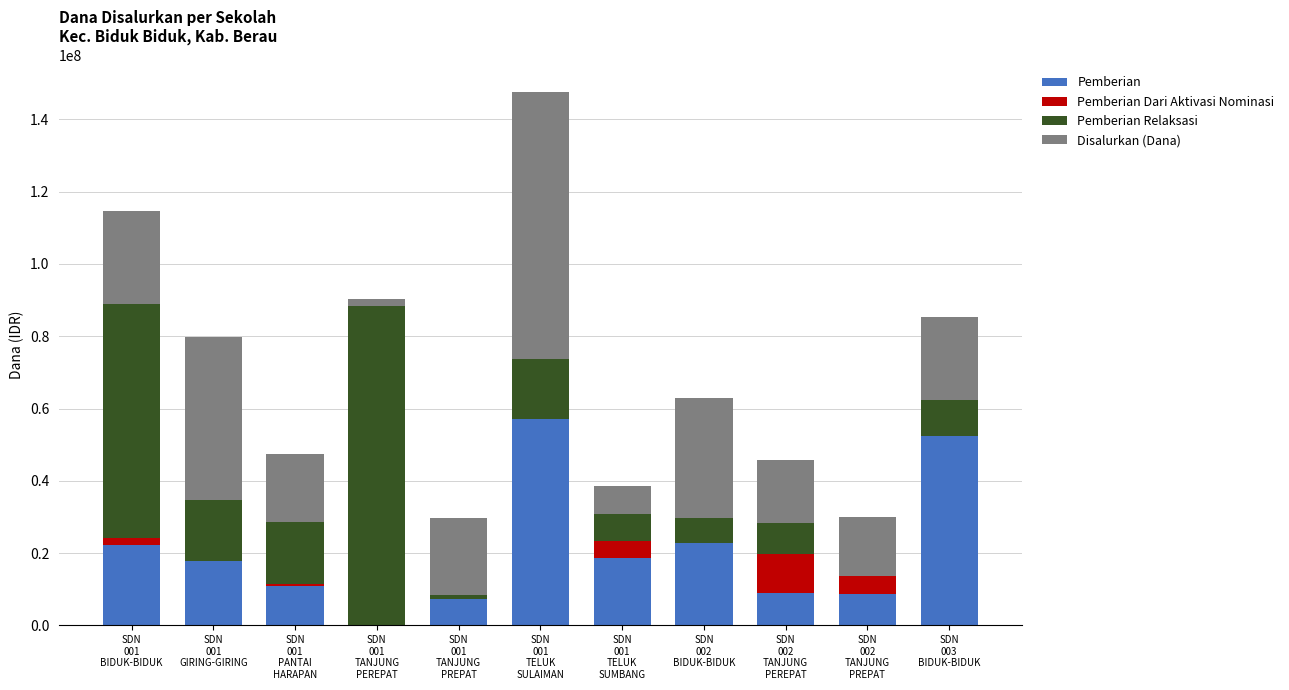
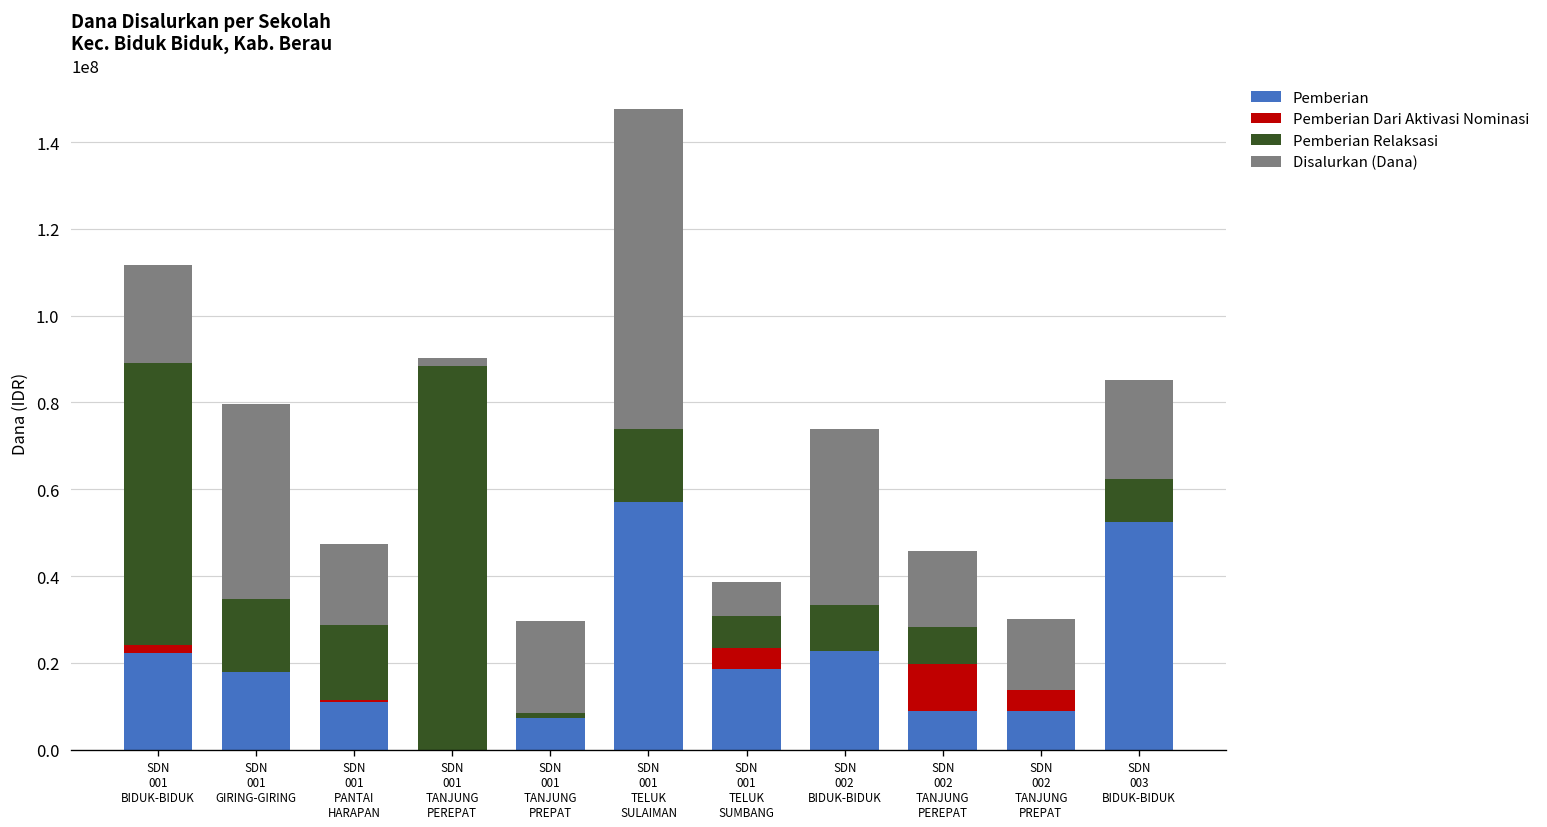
Disalurkan (Dana), SDN 001 BIDUK-BIDUK: 26000000 -> 23000000
Pemberian Relaksasi, SDN 002 BIDUK-BIDUK: 7000000 -> 11000000
Disalurkan (Dana), SDN 002 BIDUK-BIDUK: 33000000 -> 41000000
